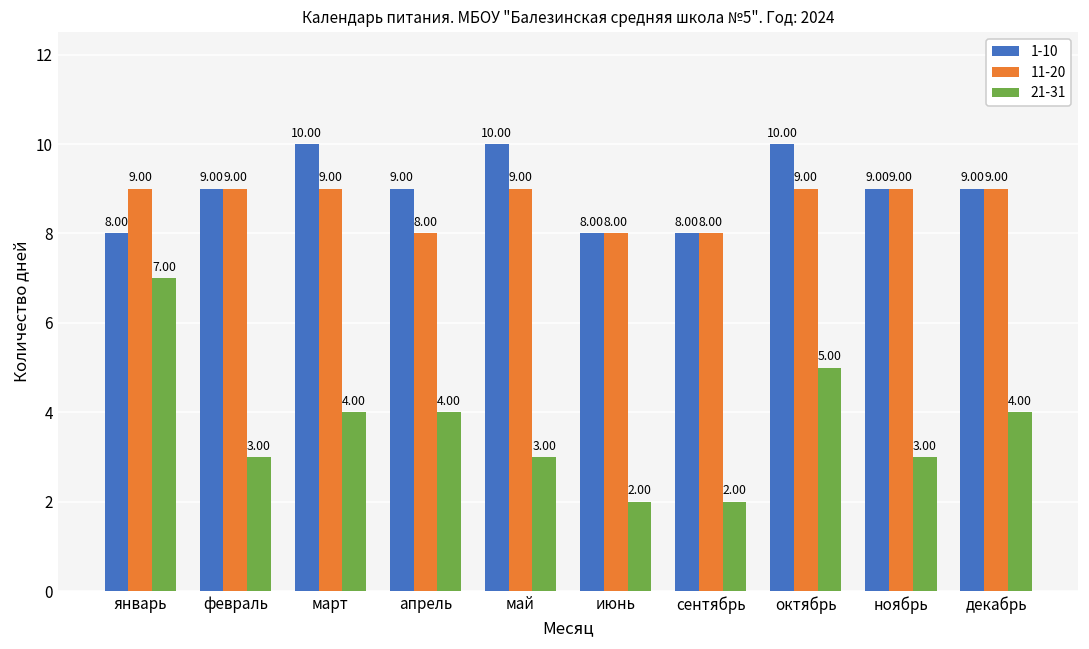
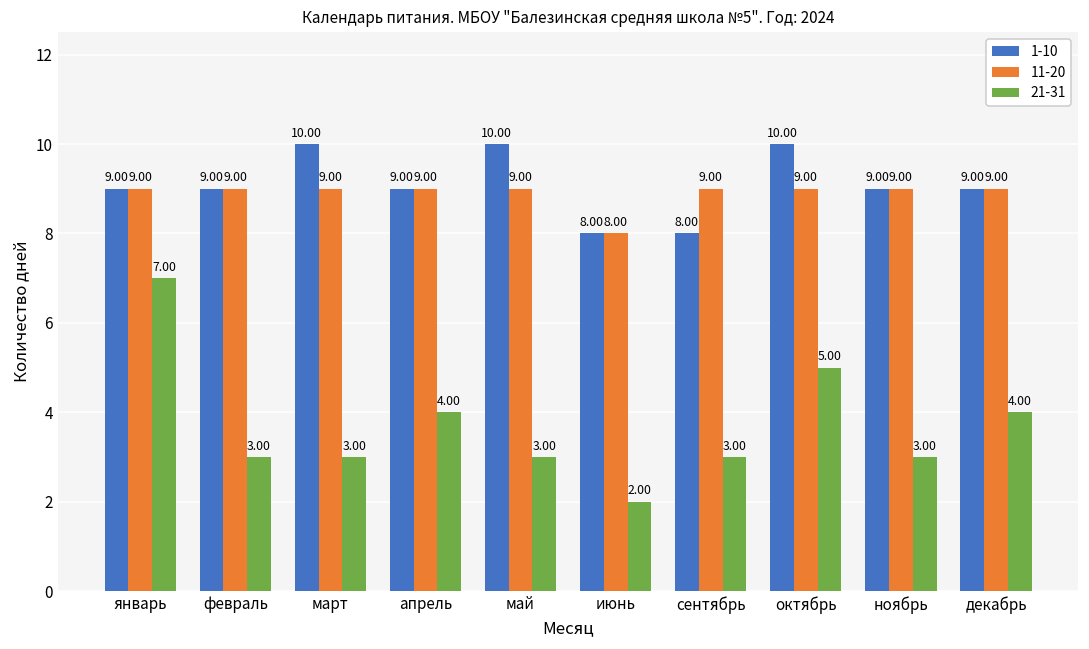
1-10, январь: 8.00 -> 9.00
21-31, март: 4.00 -> 3.00
11-20, апрель: 8.00 -> 9.00
11-20, сентябрь: 8.00 -> 9.00
21-31, сентябрь: 2.00 -> 3.00
